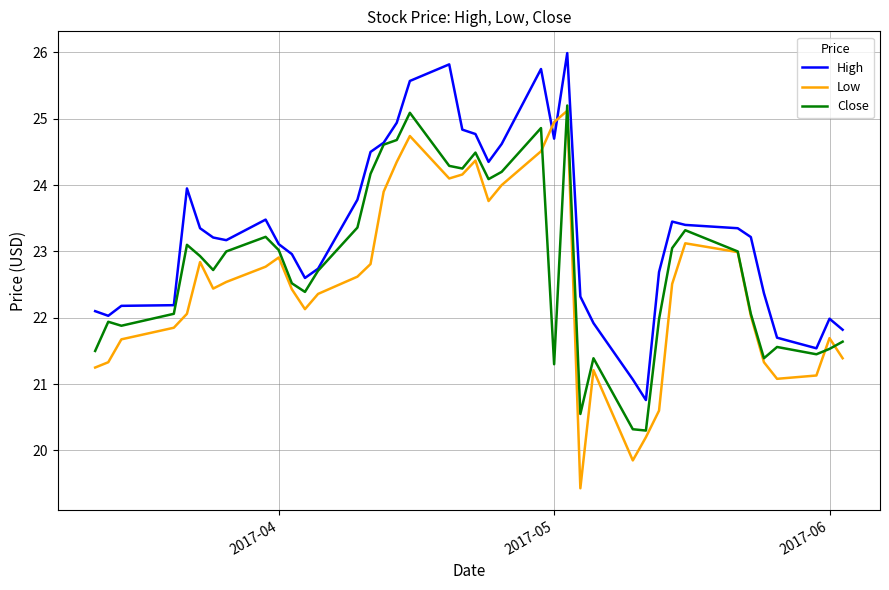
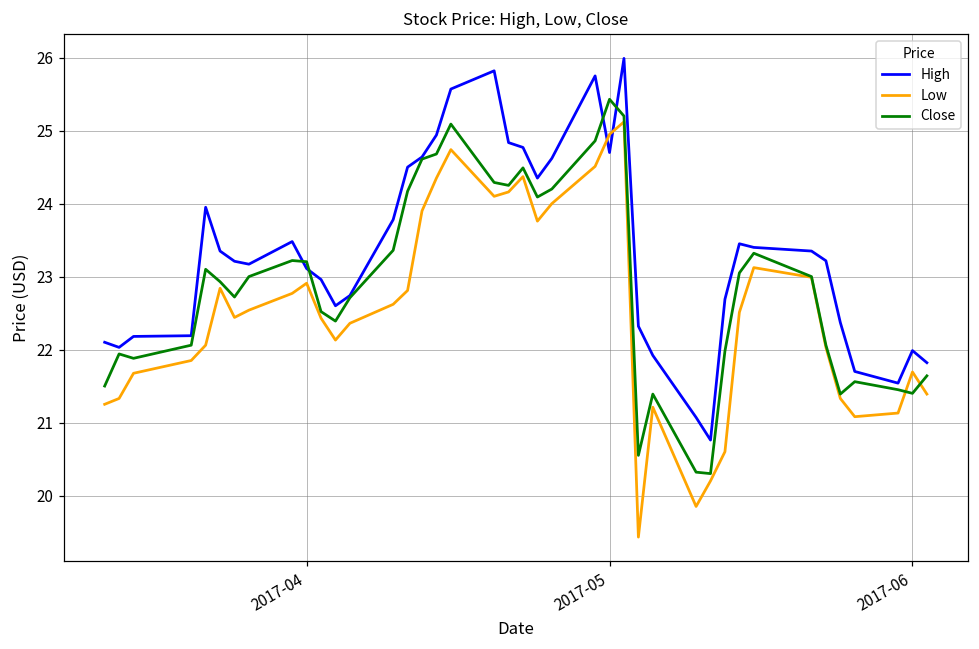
Close, 2017-04: 23.0 -> 23.2
Close, 2017-05: 21.3 -> 25.4
Close, 2017-06: 21.5 -> 21.4
